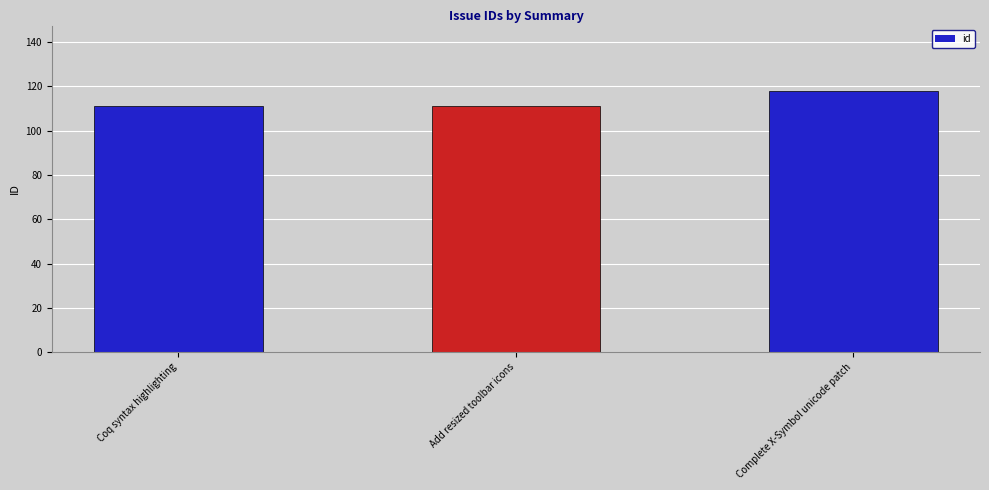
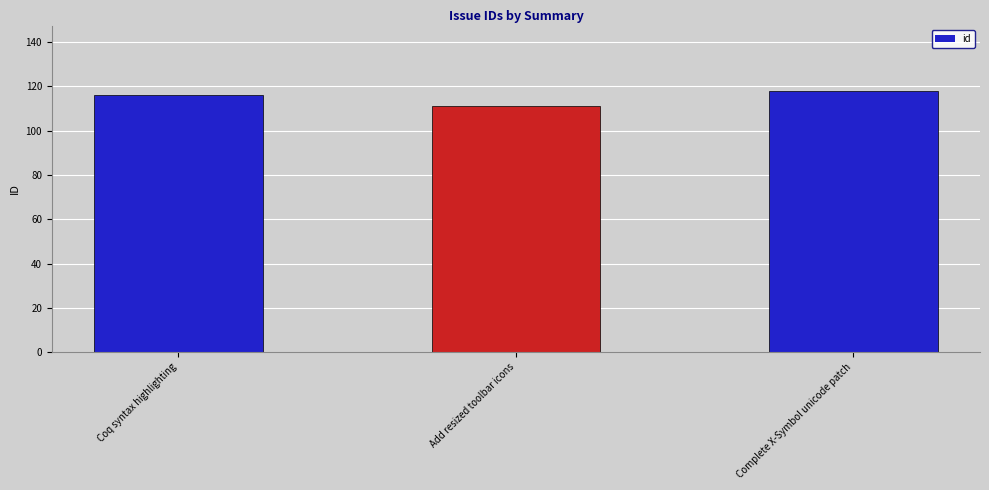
Coq syntax highlighting: 111 -> 116
